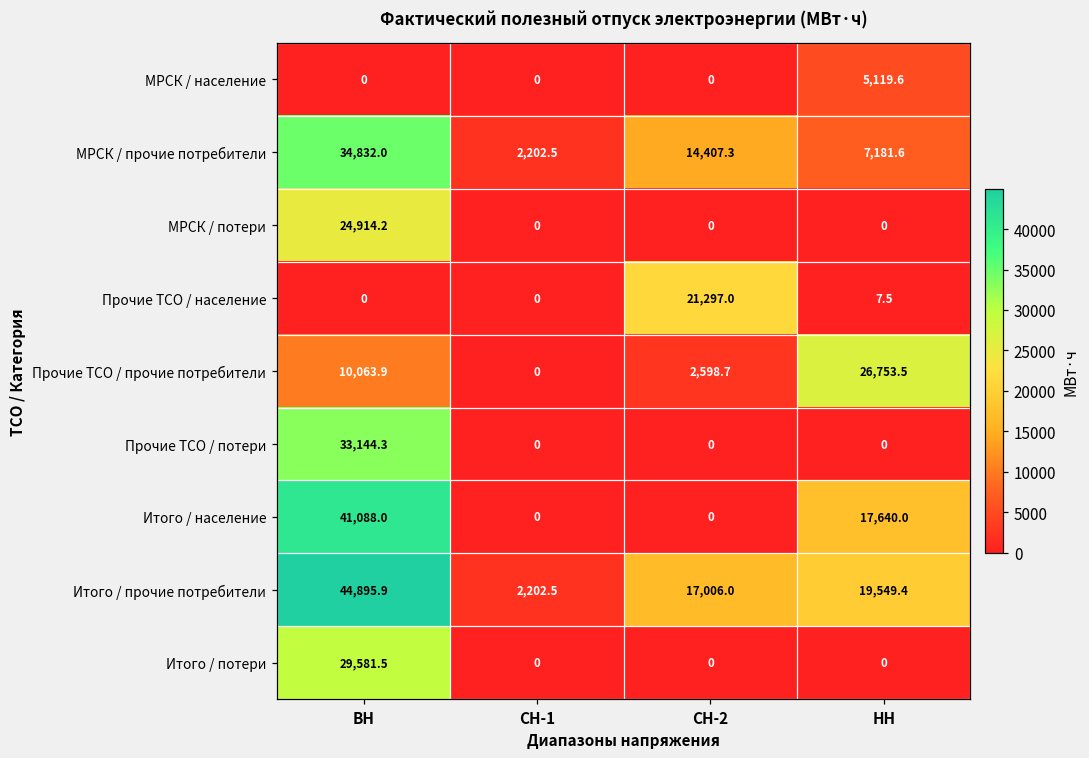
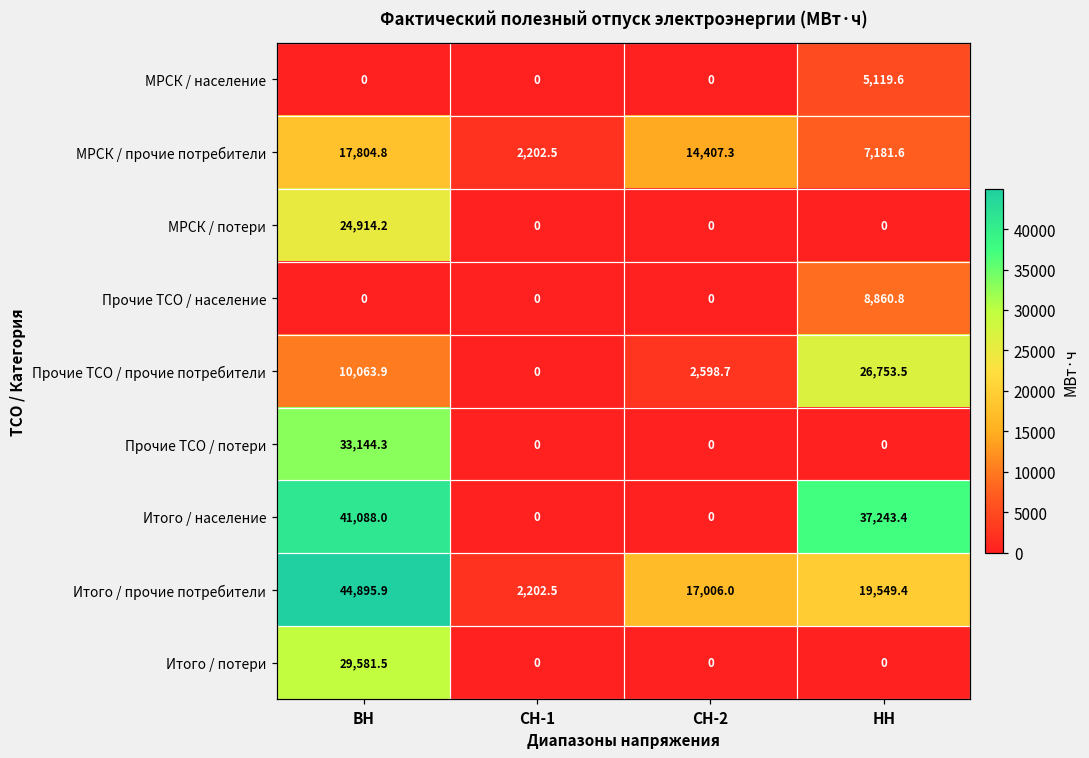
МРСК / прочие потребители, ВН: 34,832.0 -> 17,804.8
Прочие ТСО / население, СН-2: 21,297.0 -> 0
Прочие ТСО / население, НН: 7.5 -> 8,860.8
Итого / население, НН: 17,640.0 -> 37,243.4
